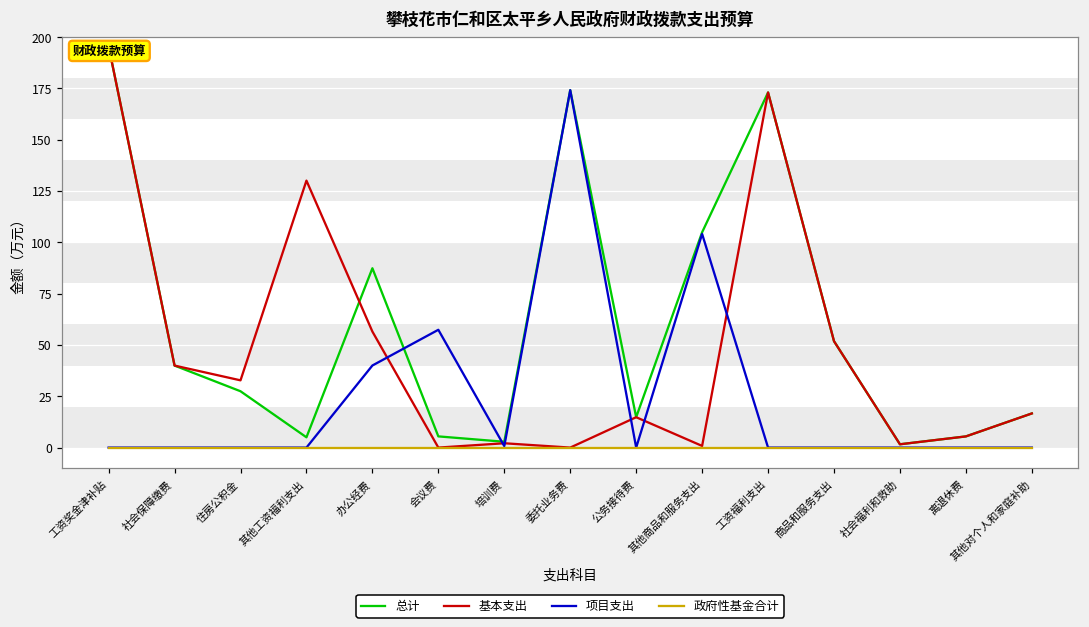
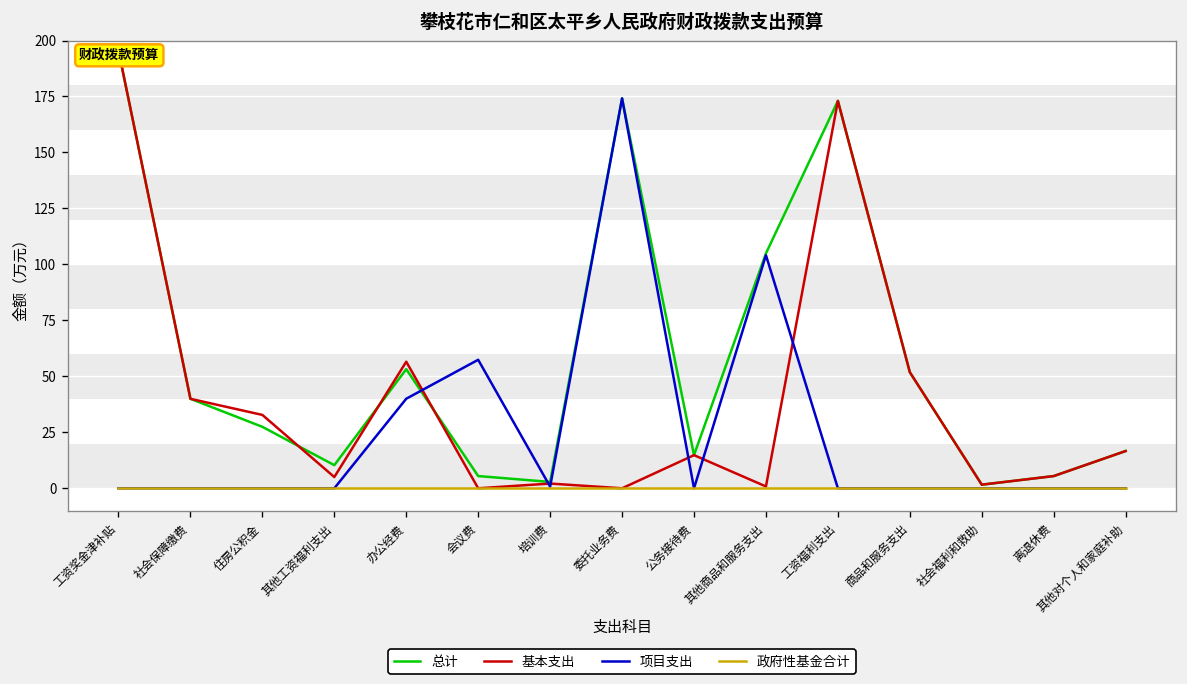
总计, 其他工资福利支出: 5 -> 10
基本支出, 其他工资福利支出: 130 -> 5
总计, 办公经费: 87 -> 53
